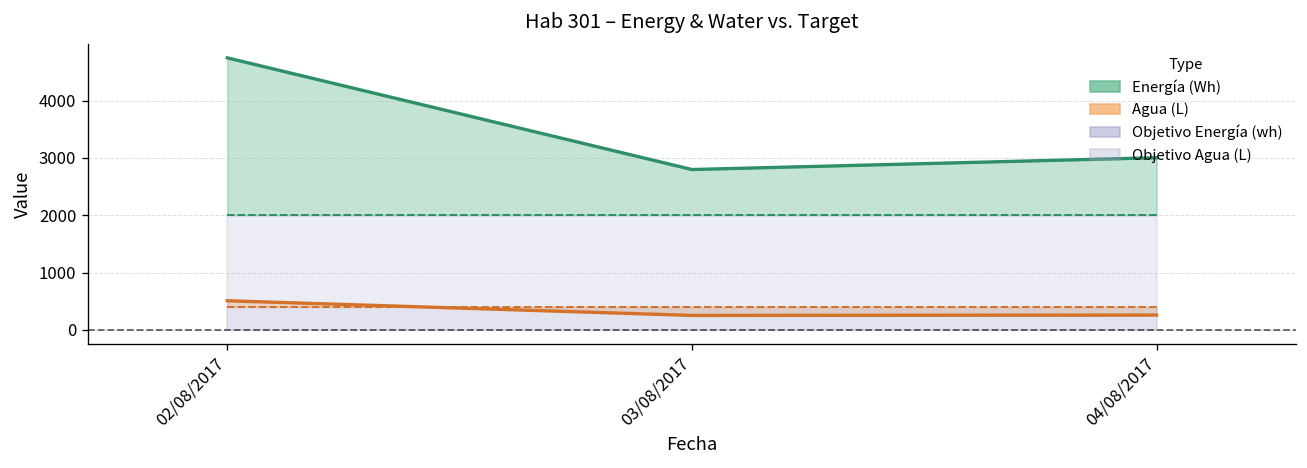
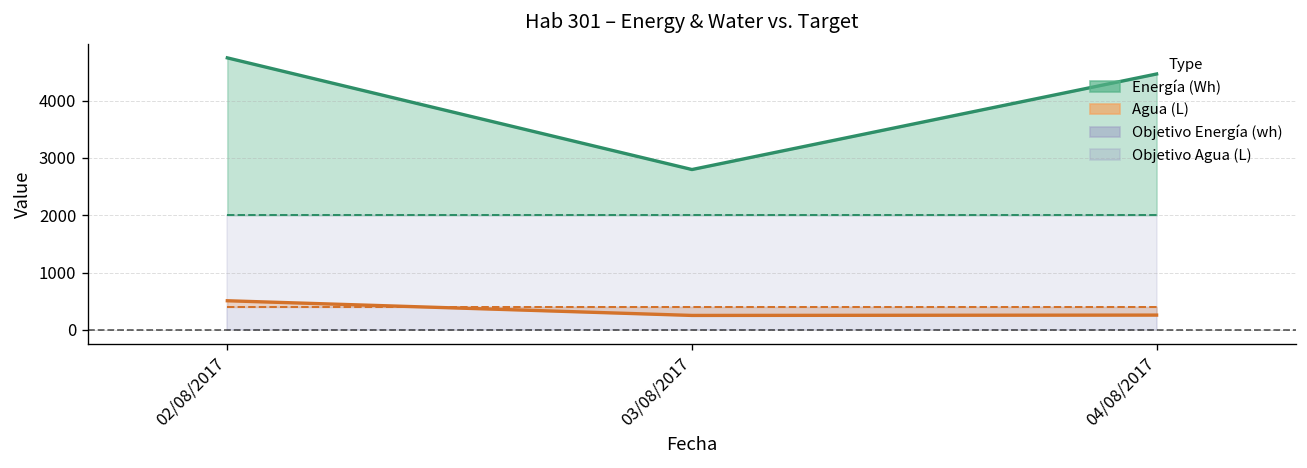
Energía (Wh), 04/08/2017: 3000 -> 4500
